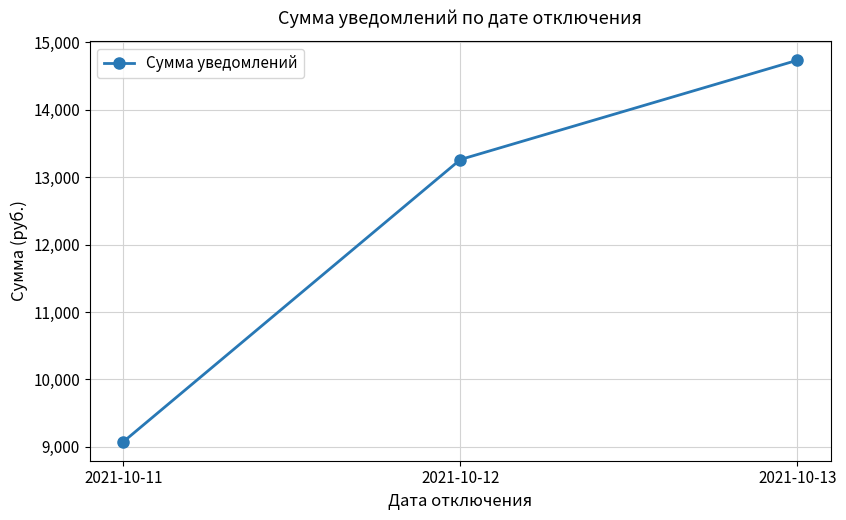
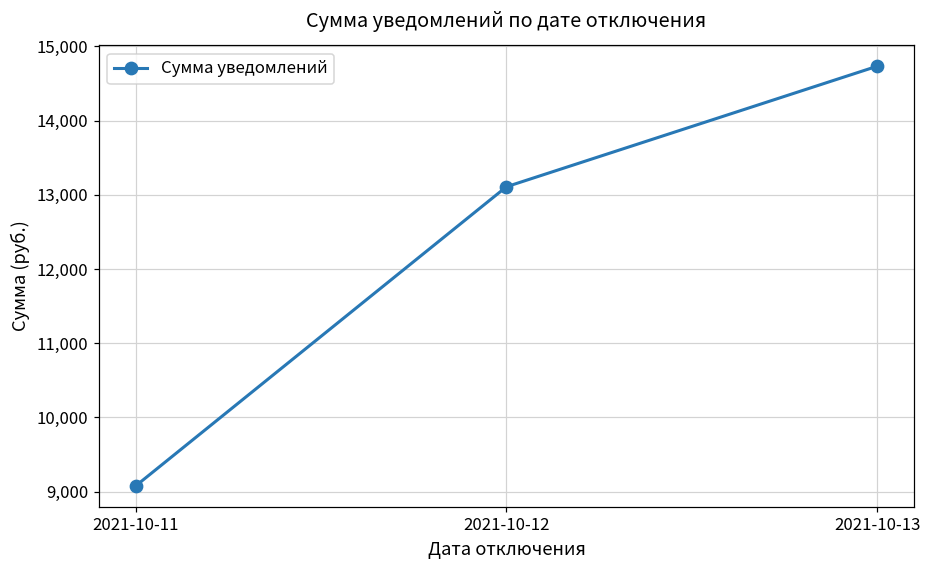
2021-10-12: 13,300 -> 13,100
